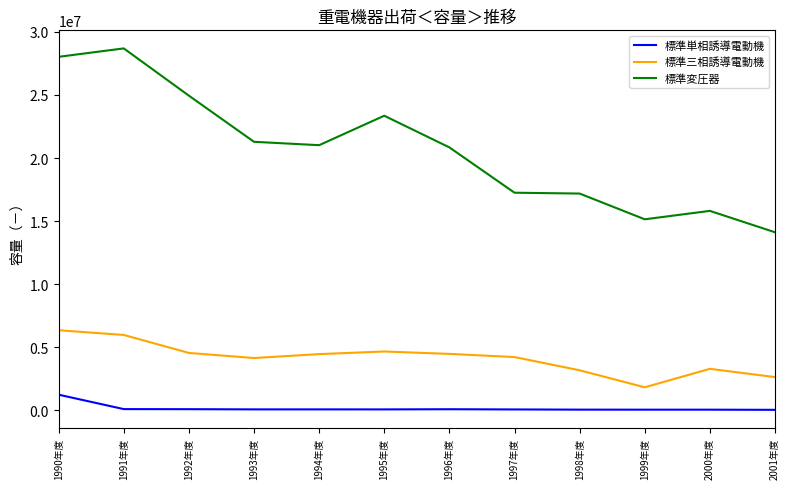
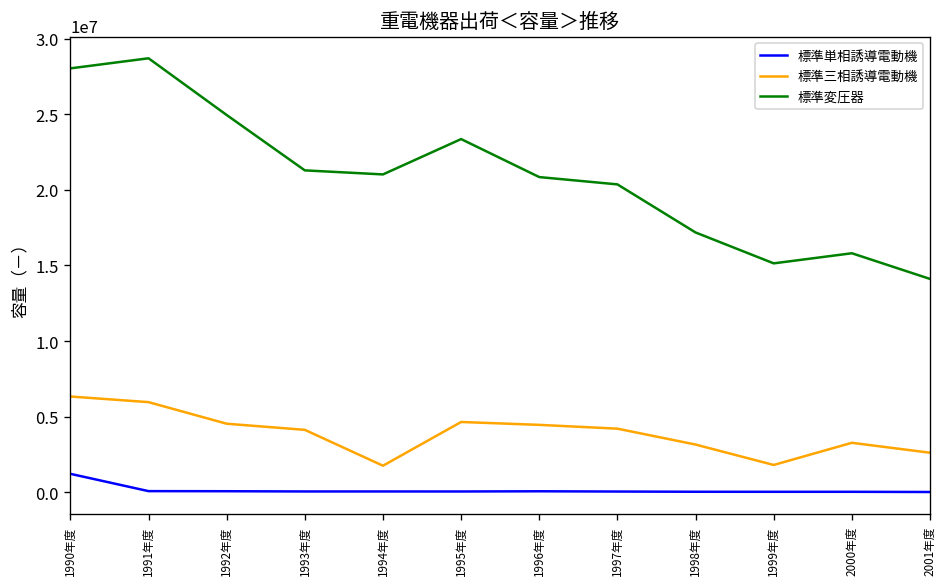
標準三相誘導電動機, 1994年度: 4400000 -> 1800000
標準変圧器, 1997年度: 17200000 -> 20400000
